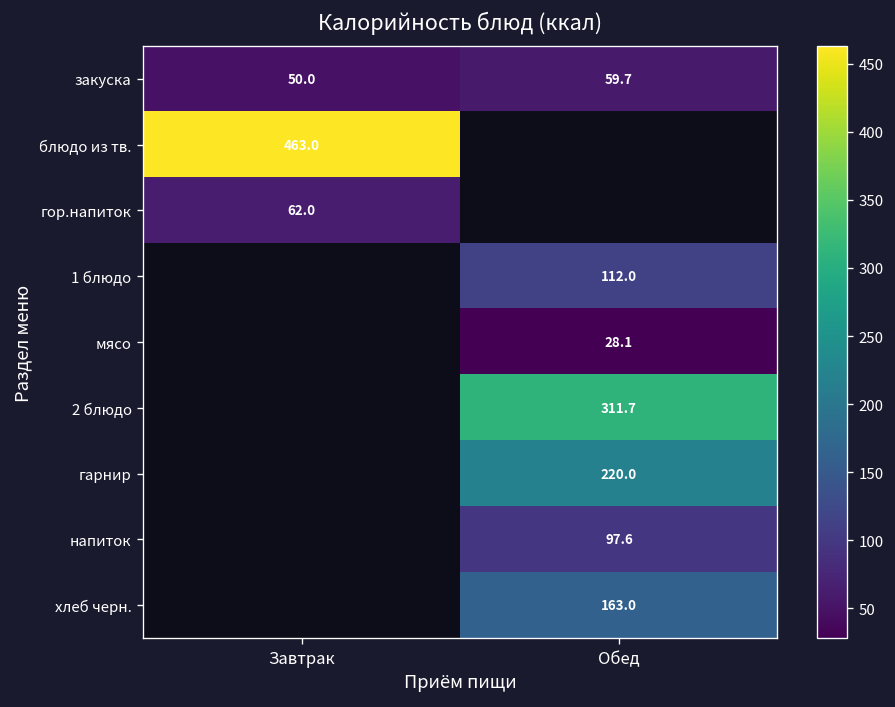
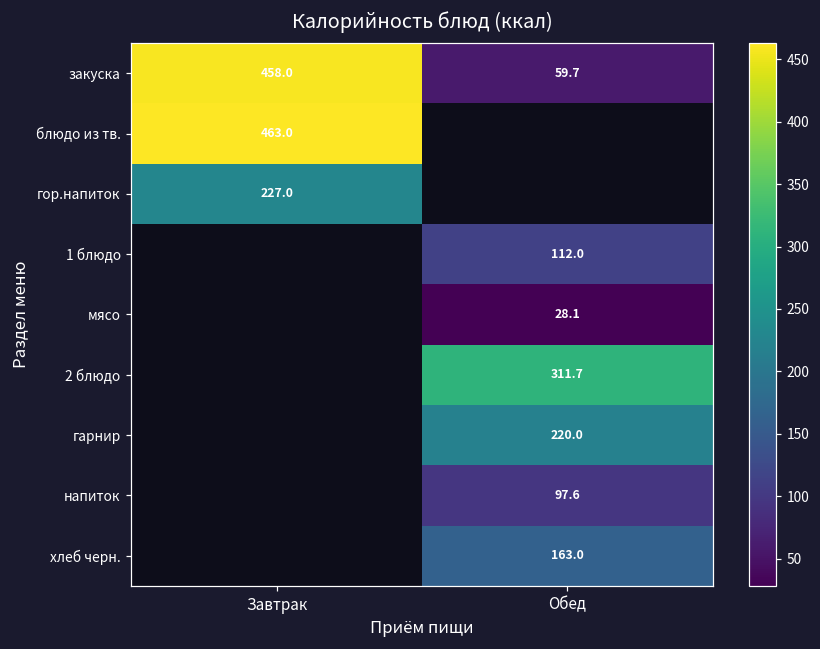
закуска, Завтрак: 50.0 -> 458.0
гор.напиток, Завтрак: 62.0 -> 227.0
